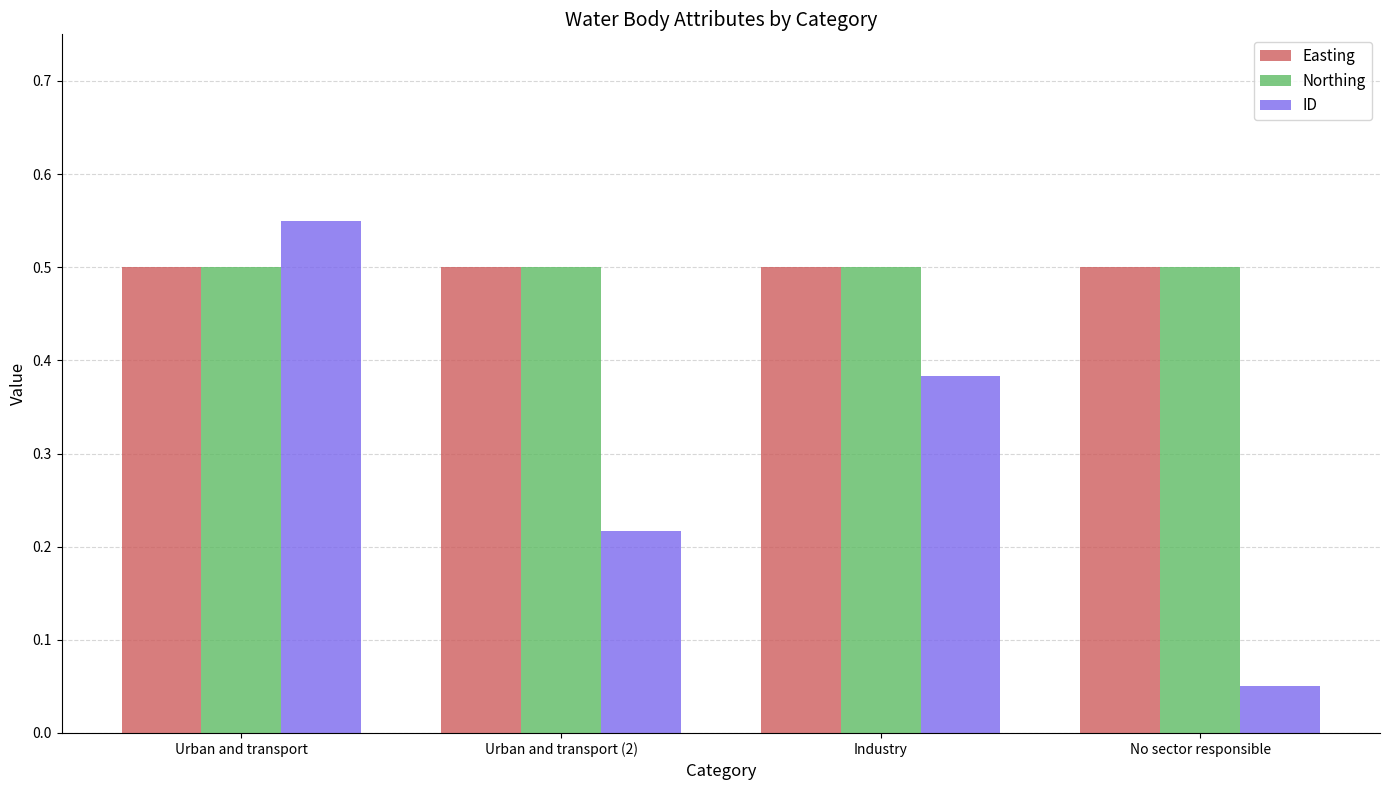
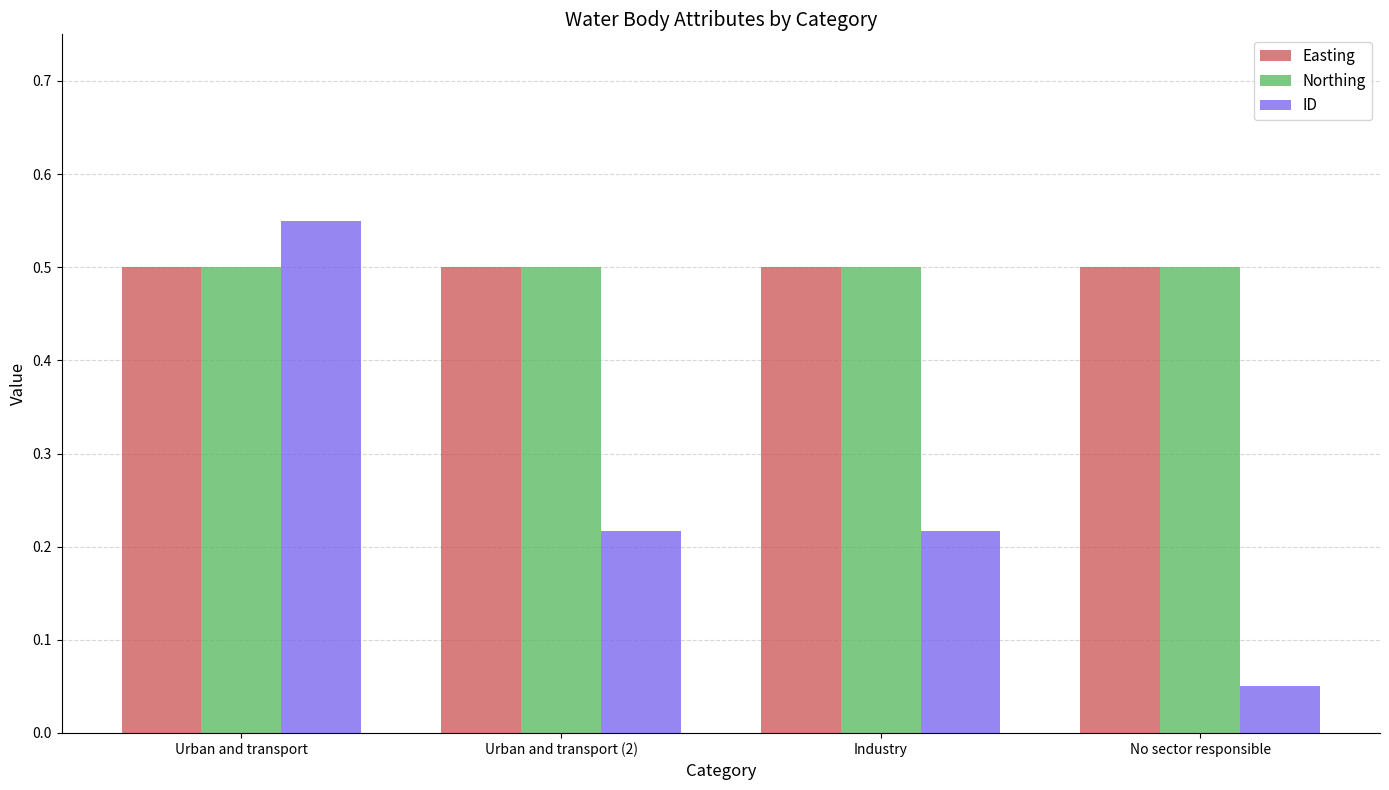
ID, Industry: 0.38 -> 0.22
